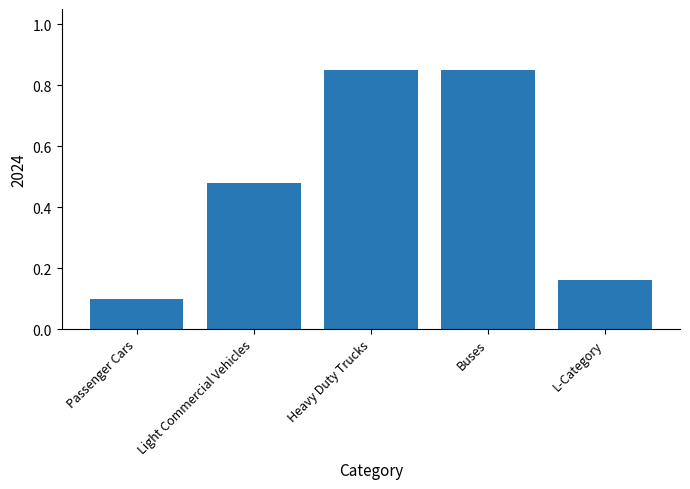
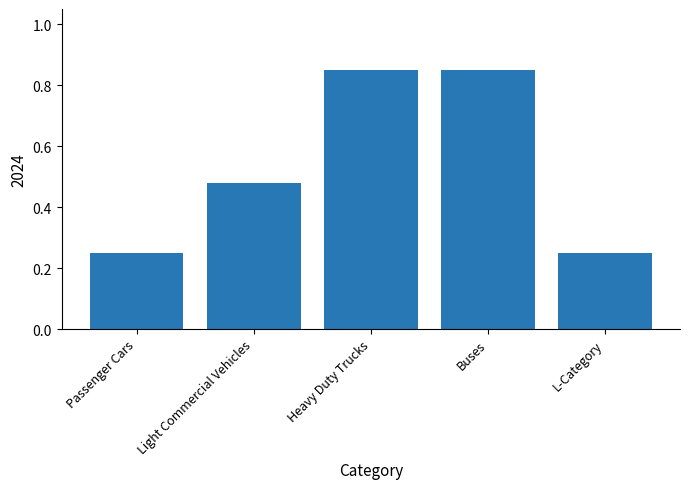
Passenger Cars: 0.10 -> 0.25
L-Category: 0.16 -> 0.25
